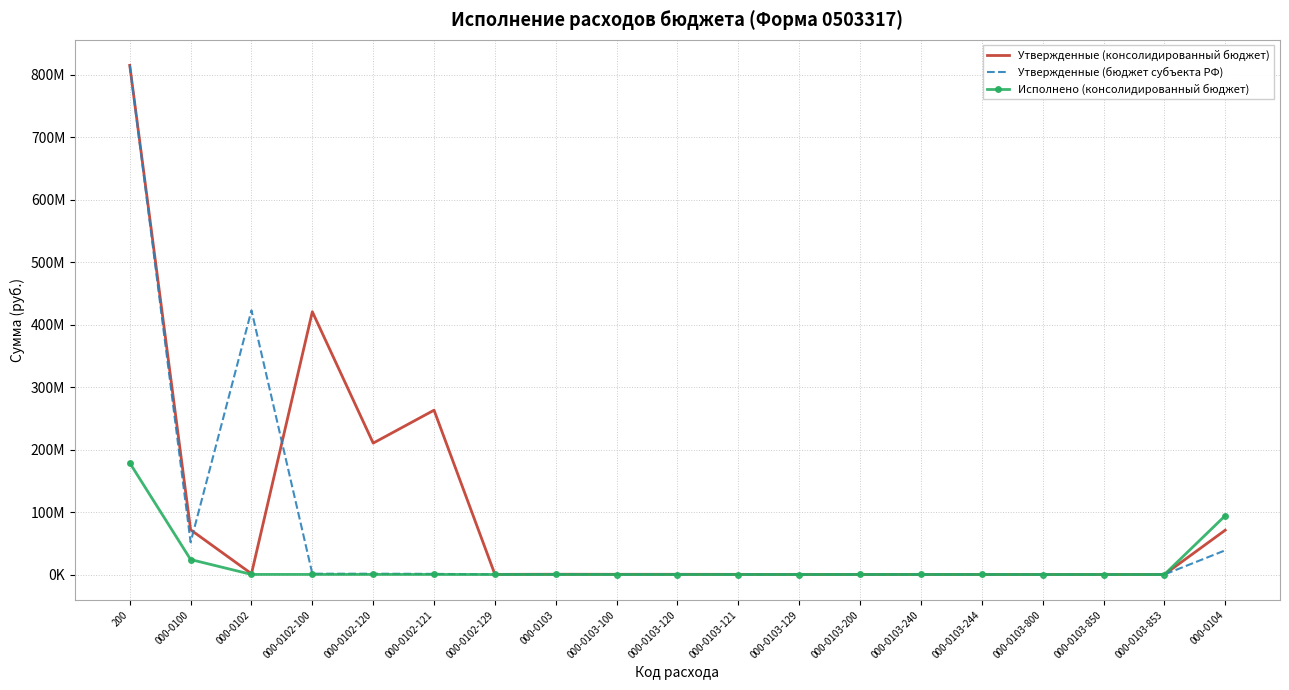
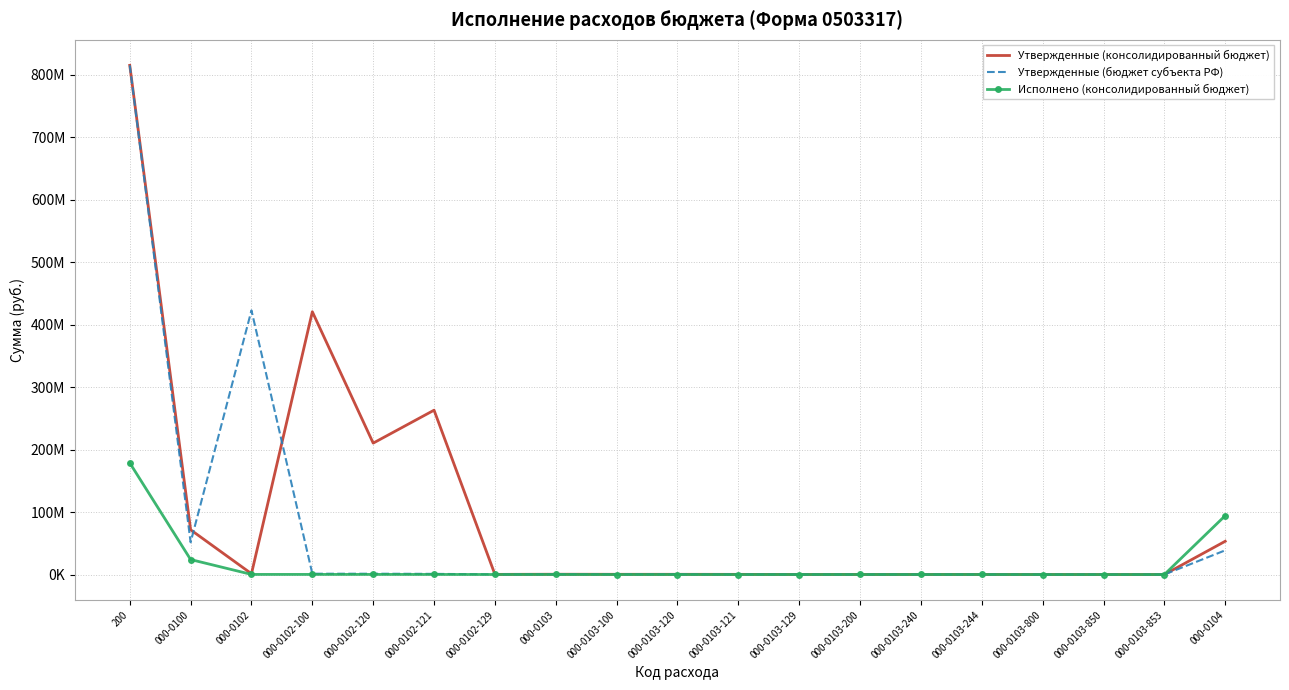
Утвержденные (консолидированный бюджет), 000-0104: 70000000 -> 50000000
